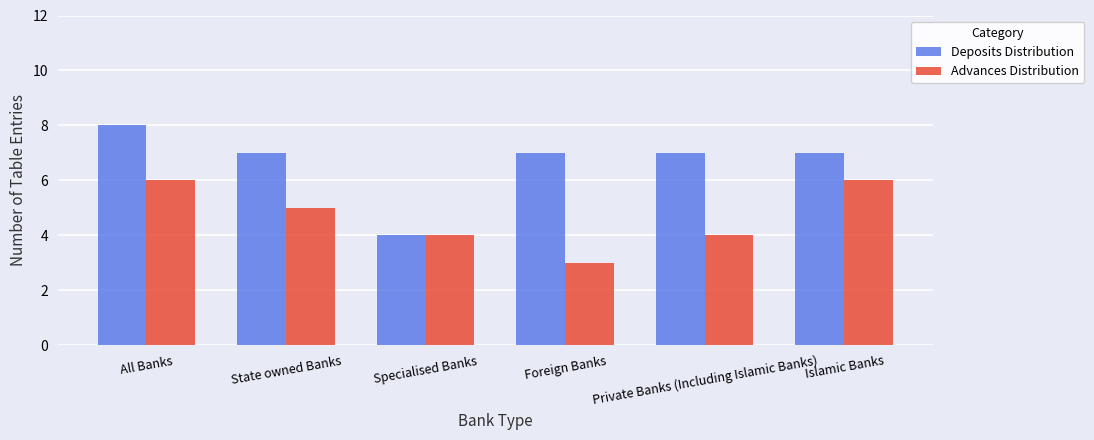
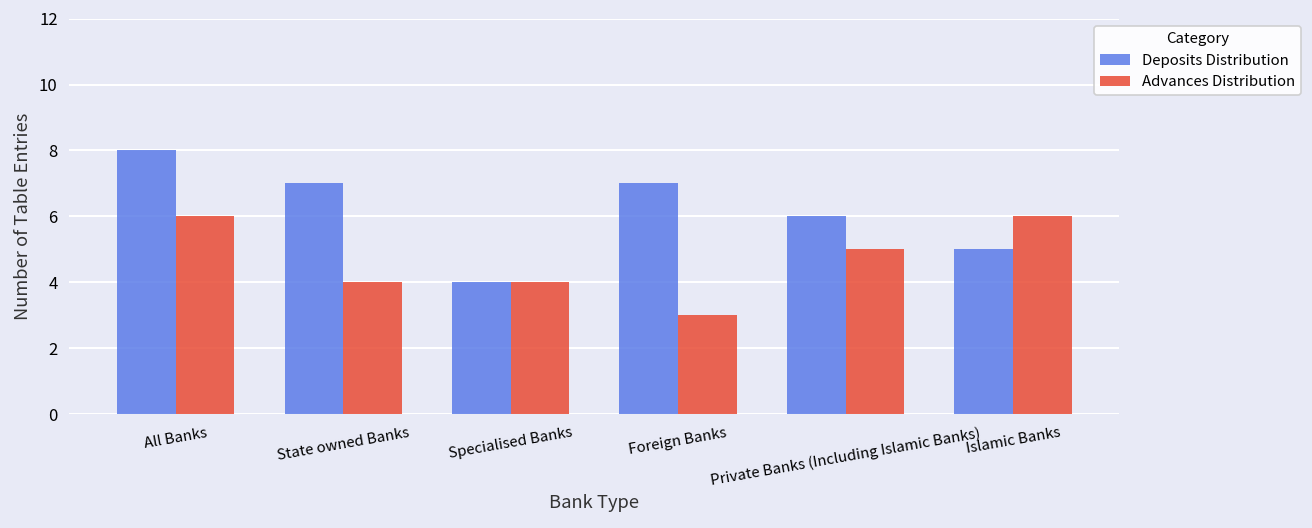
Advances Distribution, State owned Banks: 5 -> 4
Deposits Distribution, Private Banks (Including Islamic Banks): 7 -> 6
Advances Distribution, Private Banks (Including Islamic Banks): 4 -> 5
Deposits Distribution, Islamic Banks: 7 -> 5
